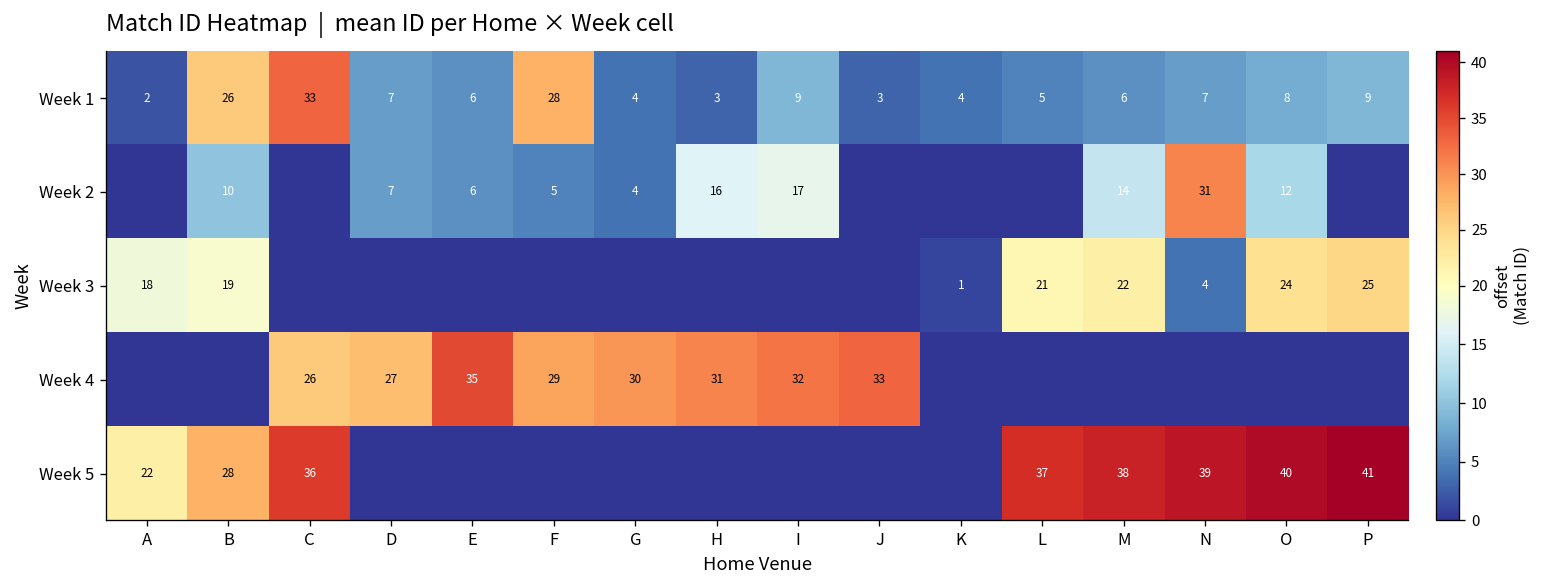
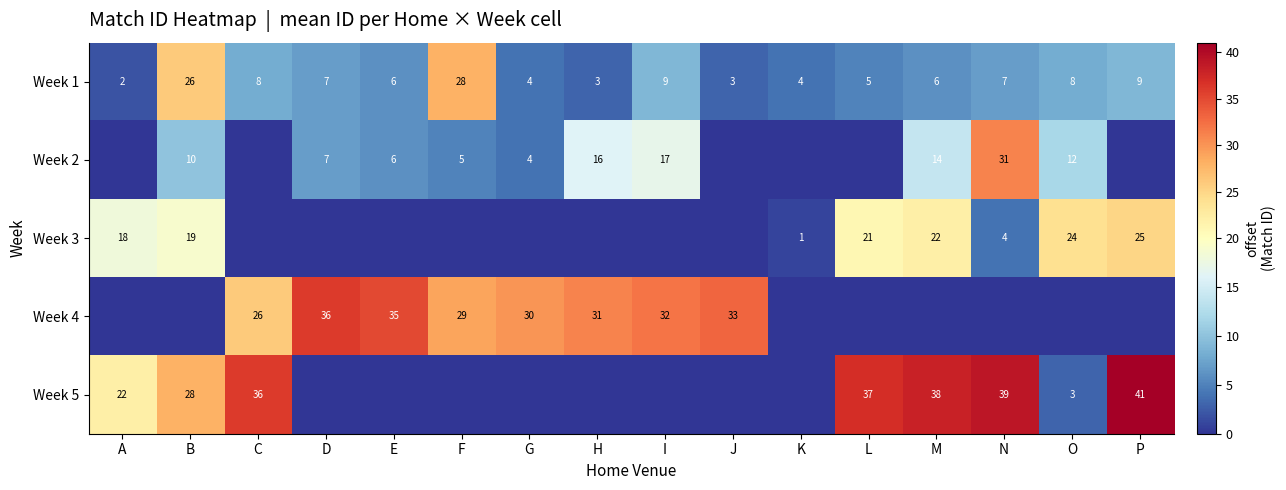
Week 1, C: 33 -> 8
Week 4, D: 27 -> 36
Week 5, O: 40 -> 3
